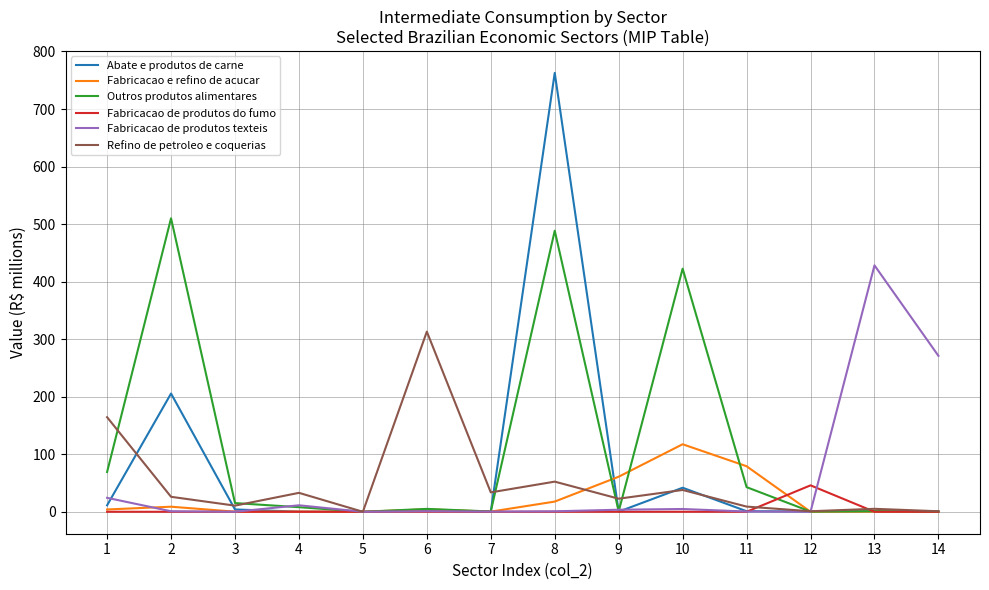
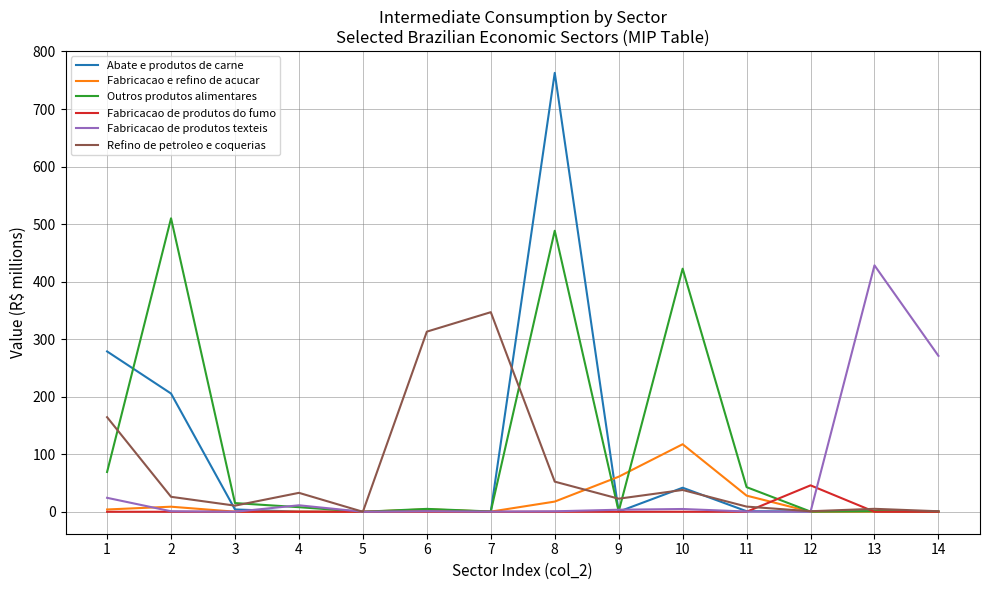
Abate e produtos de carne, 1: 10 -> 280
Refino de petroleo e coquerias, 7: 30 -> 350
Fabricacao e refino de acucar, 11: 80 -> 30
